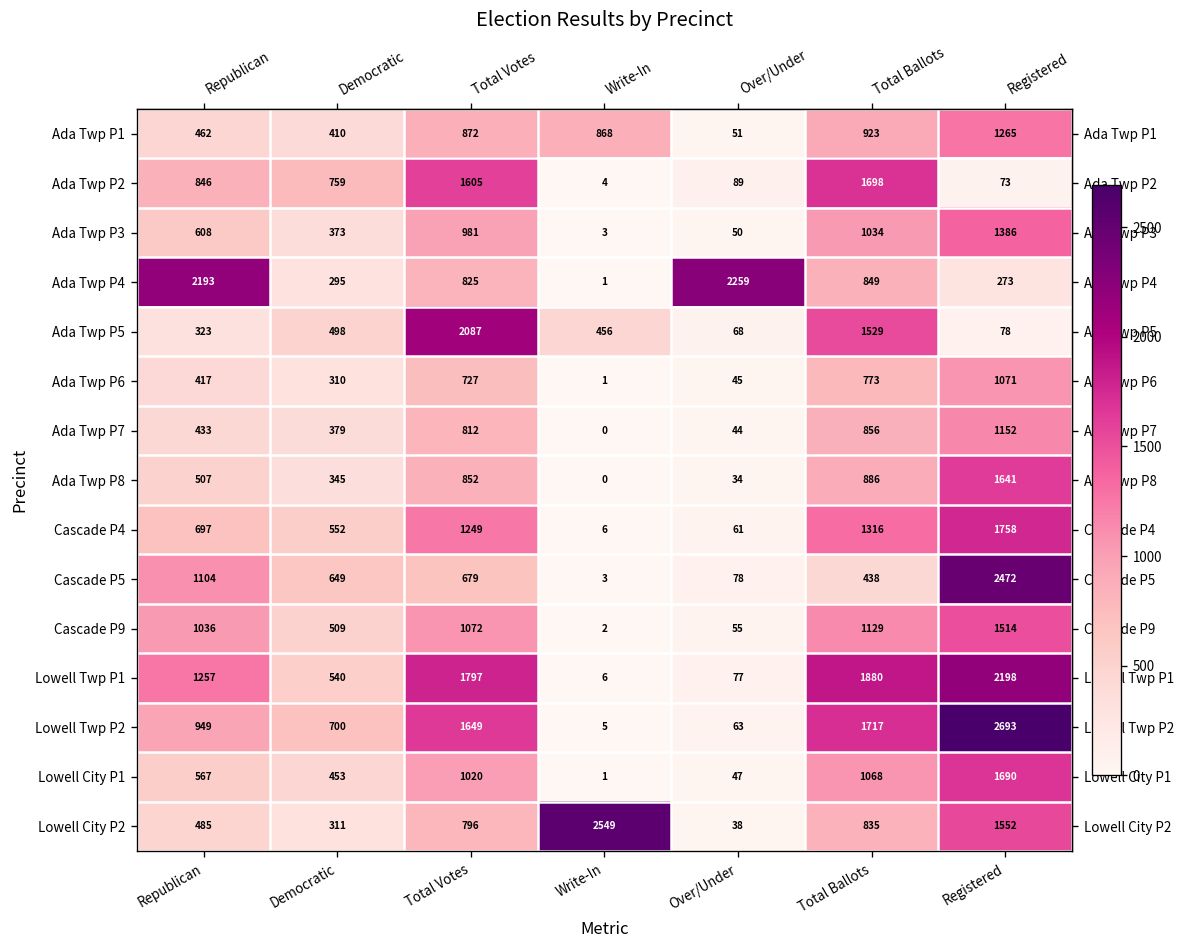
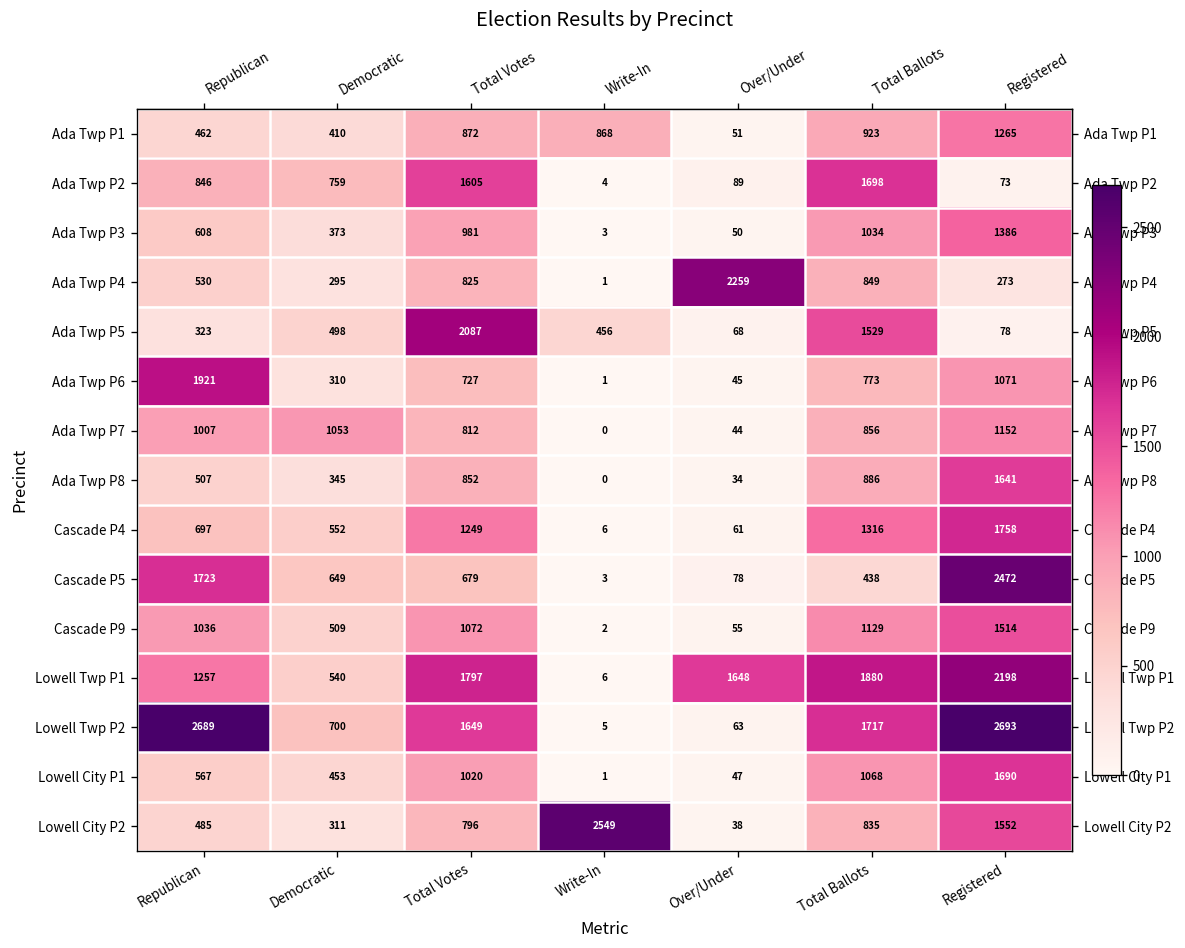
Ada Twp P4, Republican: 2193 -> 530
Ada Twp P6, Republican: 417 -> 1921
Ada Twp P7, Republican: 433 -> 1007
Ada Twp P7, Democratic: 379 -> 1053
Cascade P5, Republican: 1104 -> 1723
Lowell Twp P1, Over/Under: 77 -> 1648
Lowell Twp P2, Republican: 949 -> 2689
